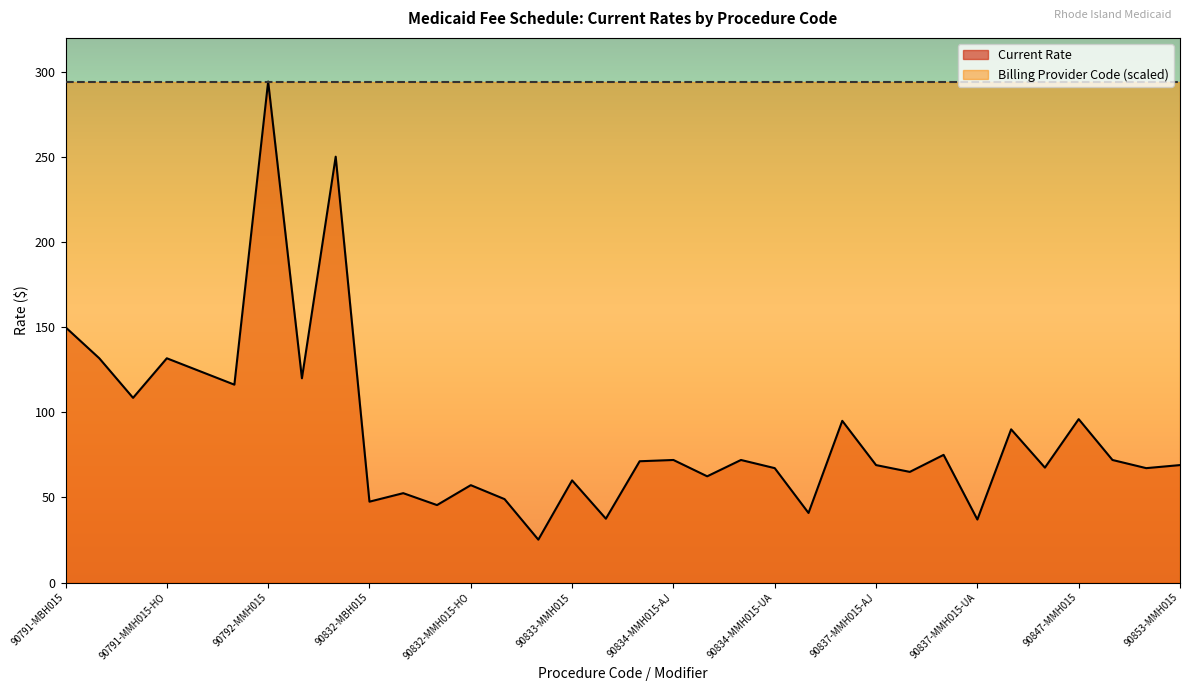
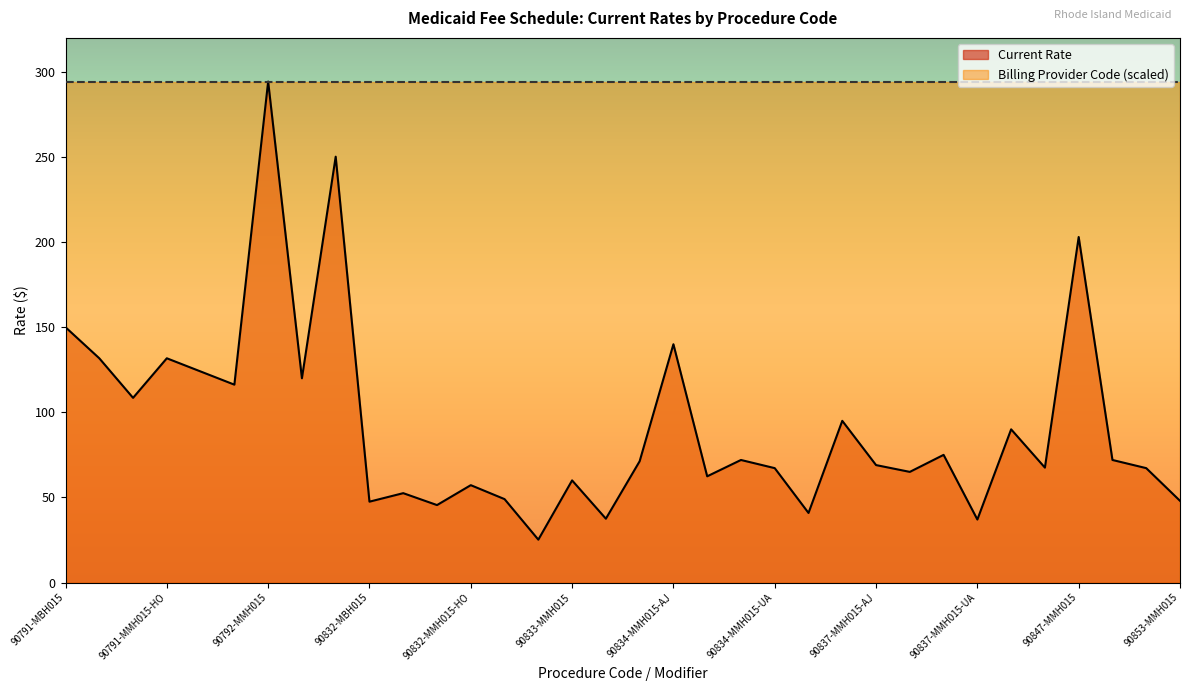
Current Rate, 90834-MMH015-AJ: 72 -> 140
Current Rate, 90847-MMH015: 96 -> 203
Current Rate, 90853-MMH015: 69 -> 48
